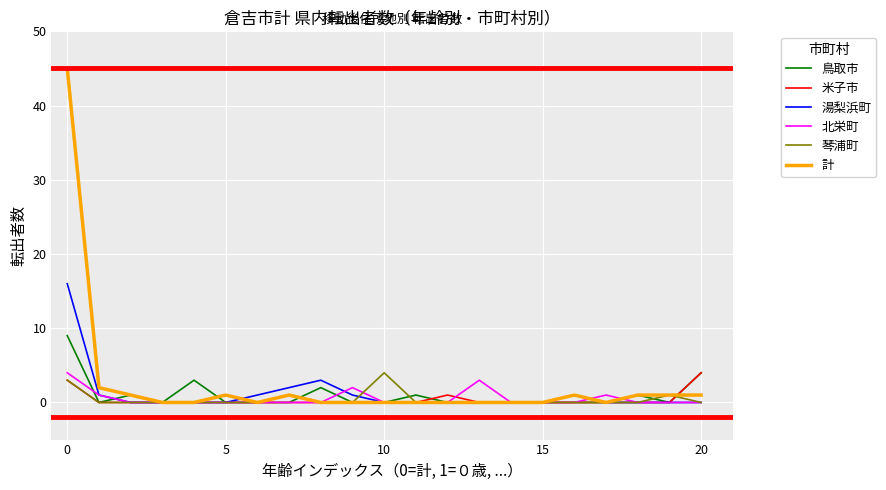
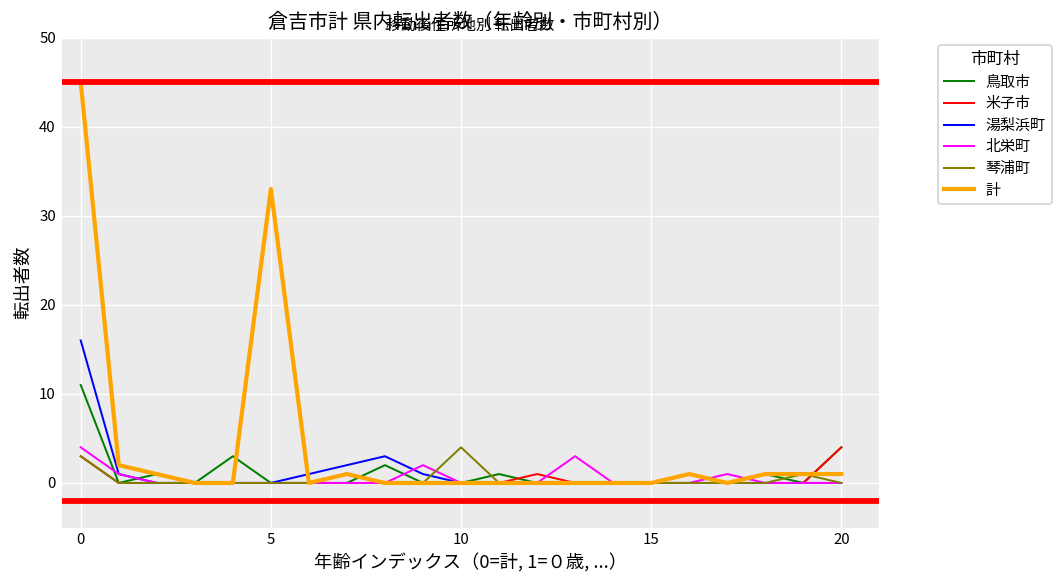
鳥取市, 0: 9 -> 11
計, 5: 1 -> 33
